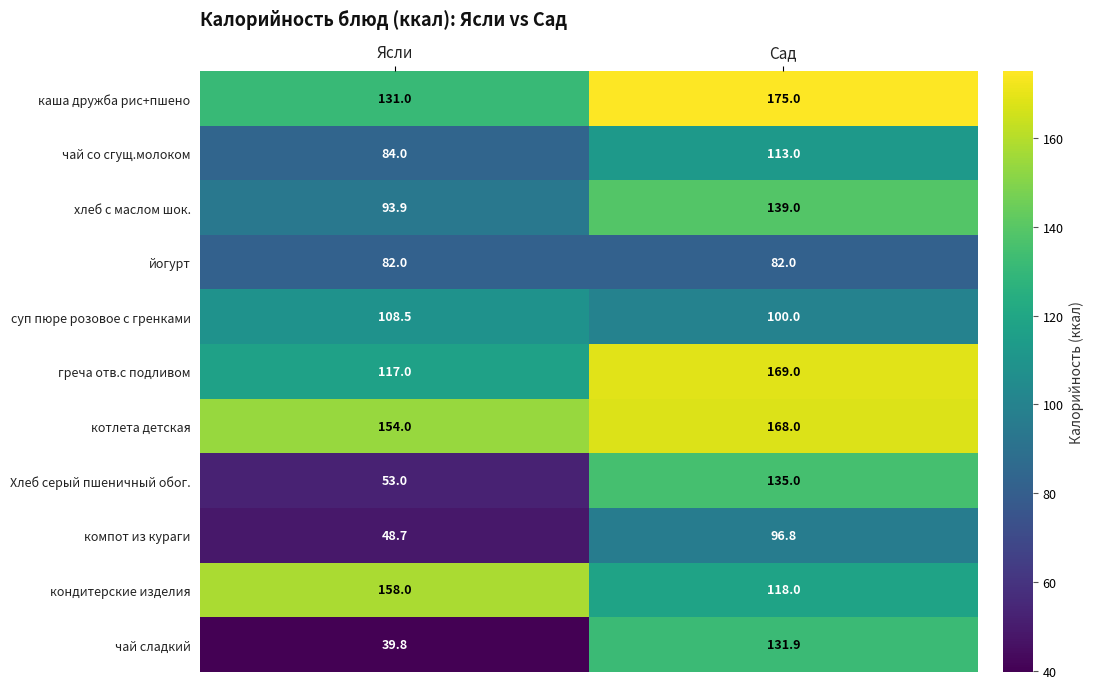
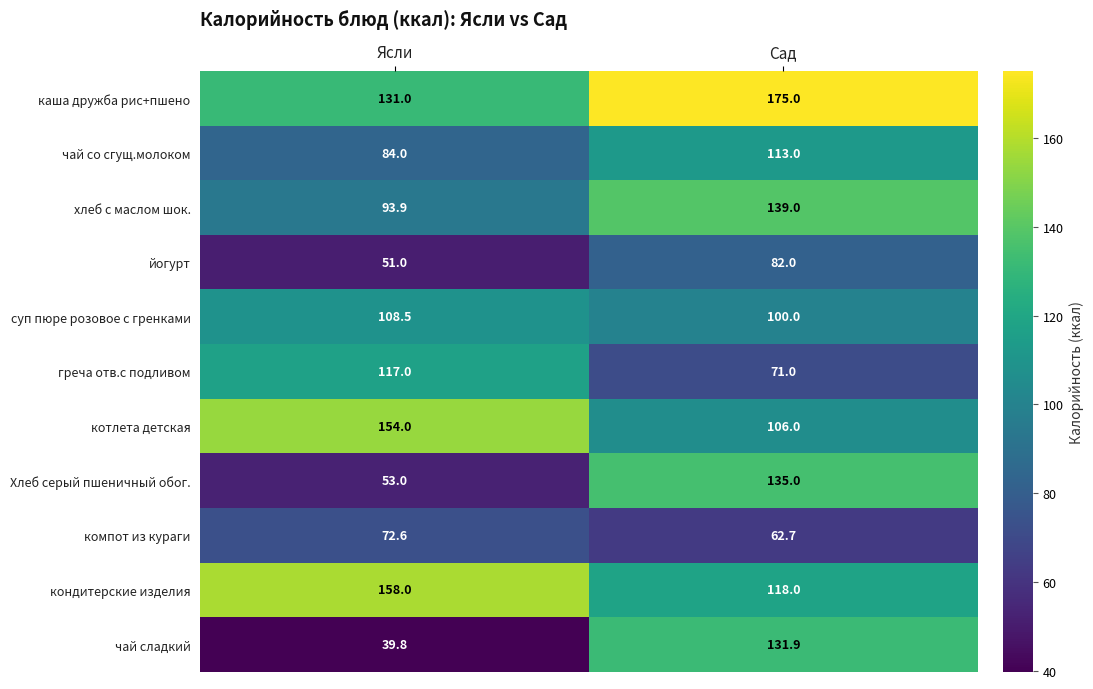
йогурт, Ясли: 82.0 -> 51.0
греча отв.с подливом, Сад: 169.0 -> 71.0
котлета детская, Сад: 168.0 -> 106.0
компот из кураги, Ясли: 48.7 -> 72.6
компот из кураги, Сад: 96.8 -> 62.7
